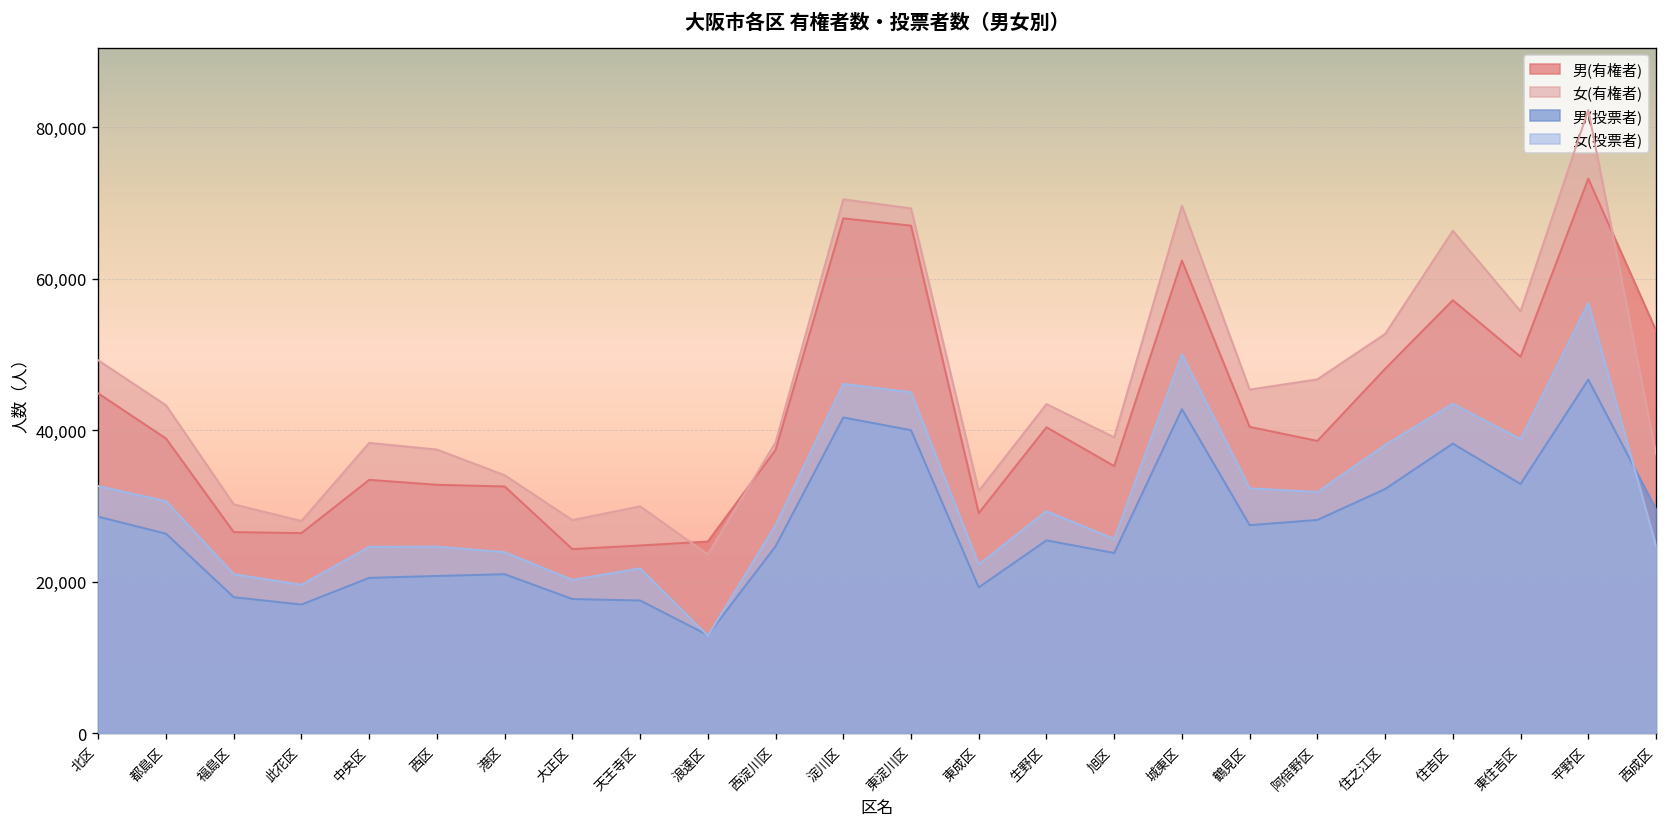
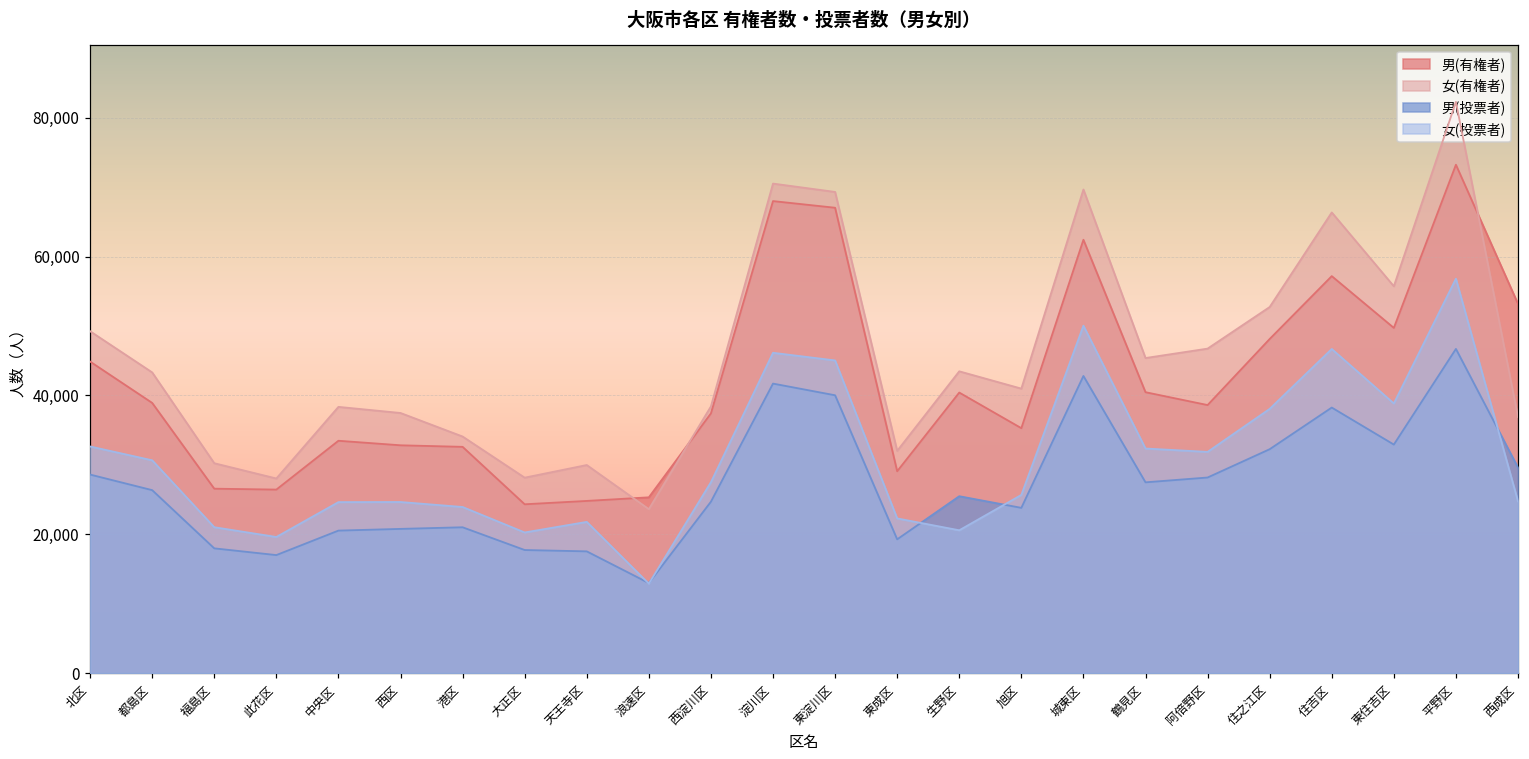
女(投票者), 生野区: 29,000 -> 21,000
女(有権者), 旭区: 39,000 -> 41,000
女(投票者), 住吉区: 44,000 -> 47,000
